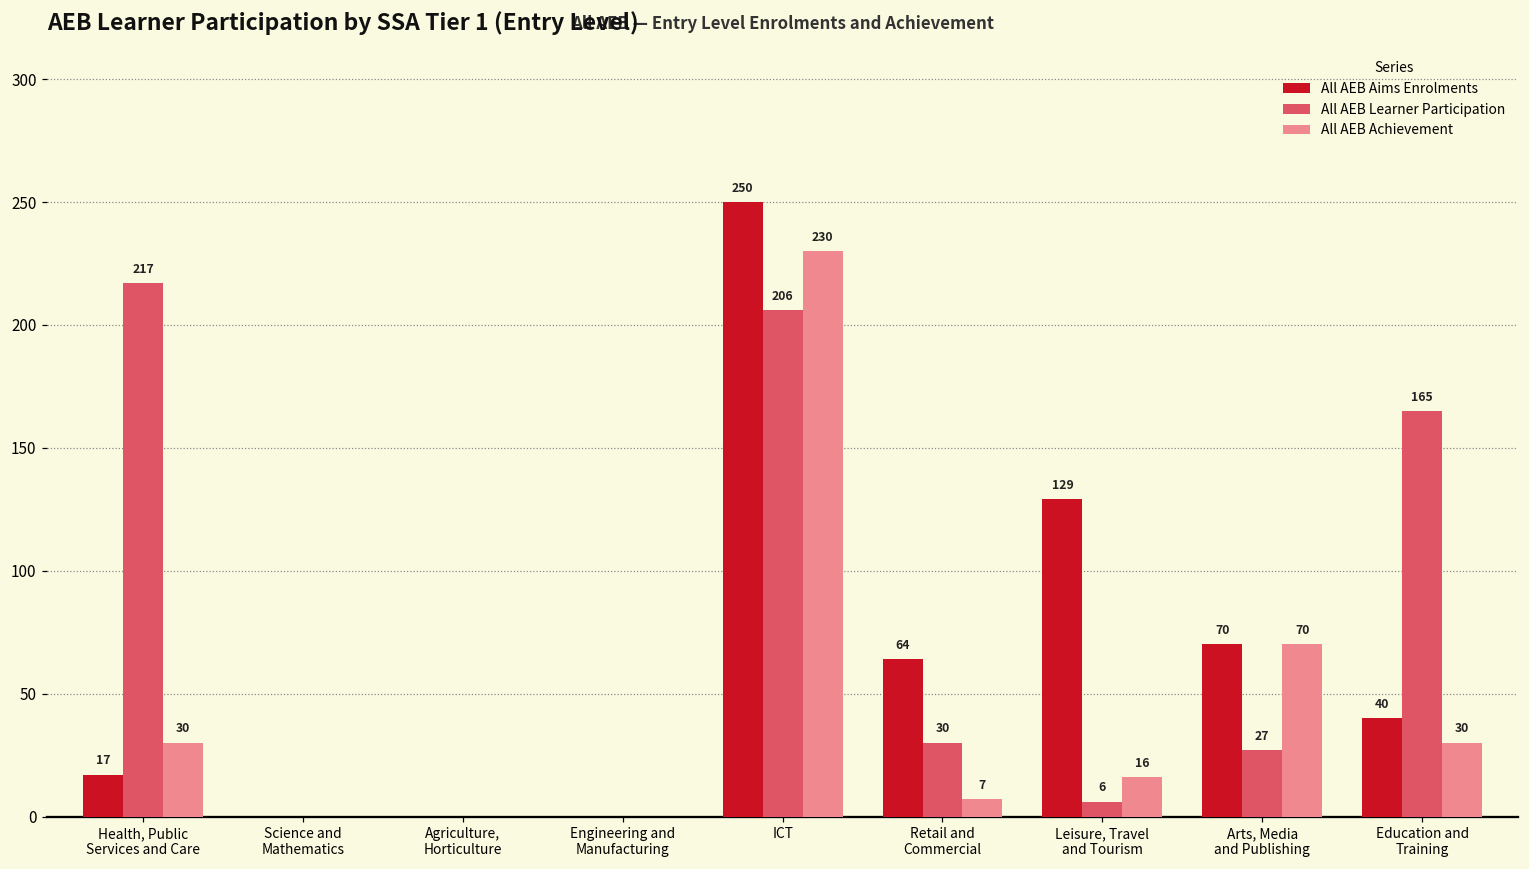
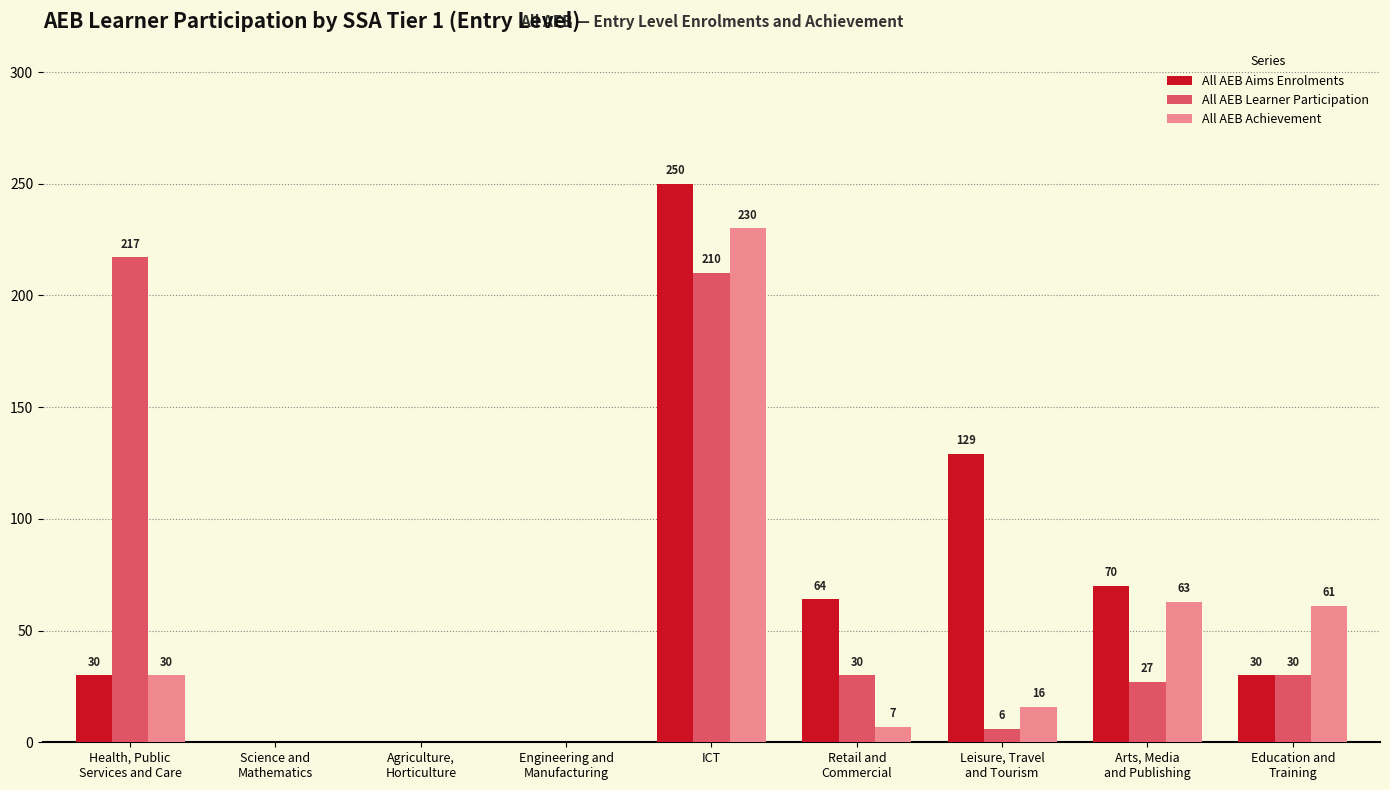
All AEB Aims Enrolments, Health, Public Services and Care: 17 -> 30
All AEB Learner Participation, ICT: 206 -> 210
All AEB Achievement, Arts, Media and Publishing: 70 -> 63
All AEB Aims Enrolments, Education and Training: 40 -> 30
All AEB Learner Participation, Education and Training: 165 -> 30
All AEB Achievement, Education and Training: 30 -> 61
